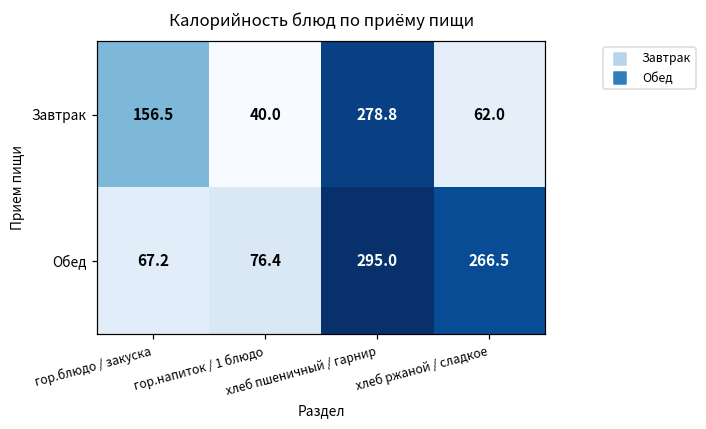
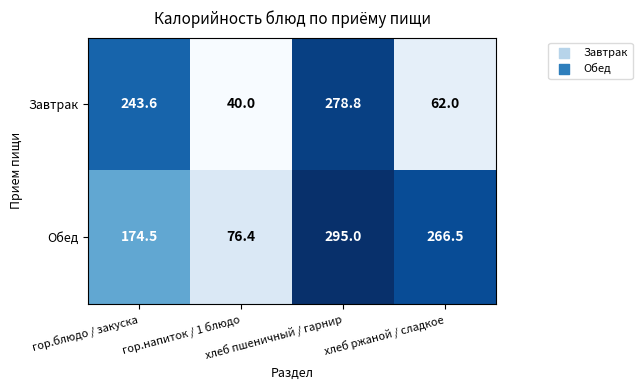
Завтрак, гор.блюдо / закуска: 156.5 -> 243.6
Обед, гор.блюдо / закуска: 67.2 -> 174.5
